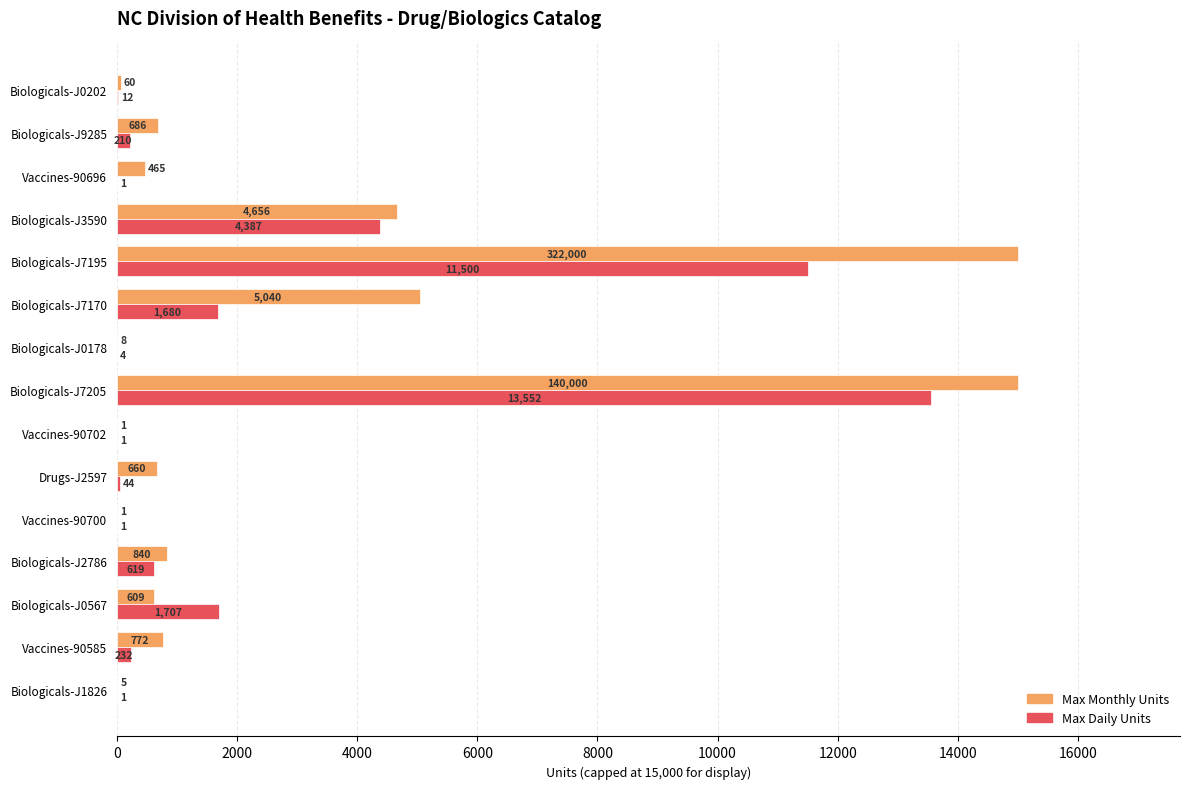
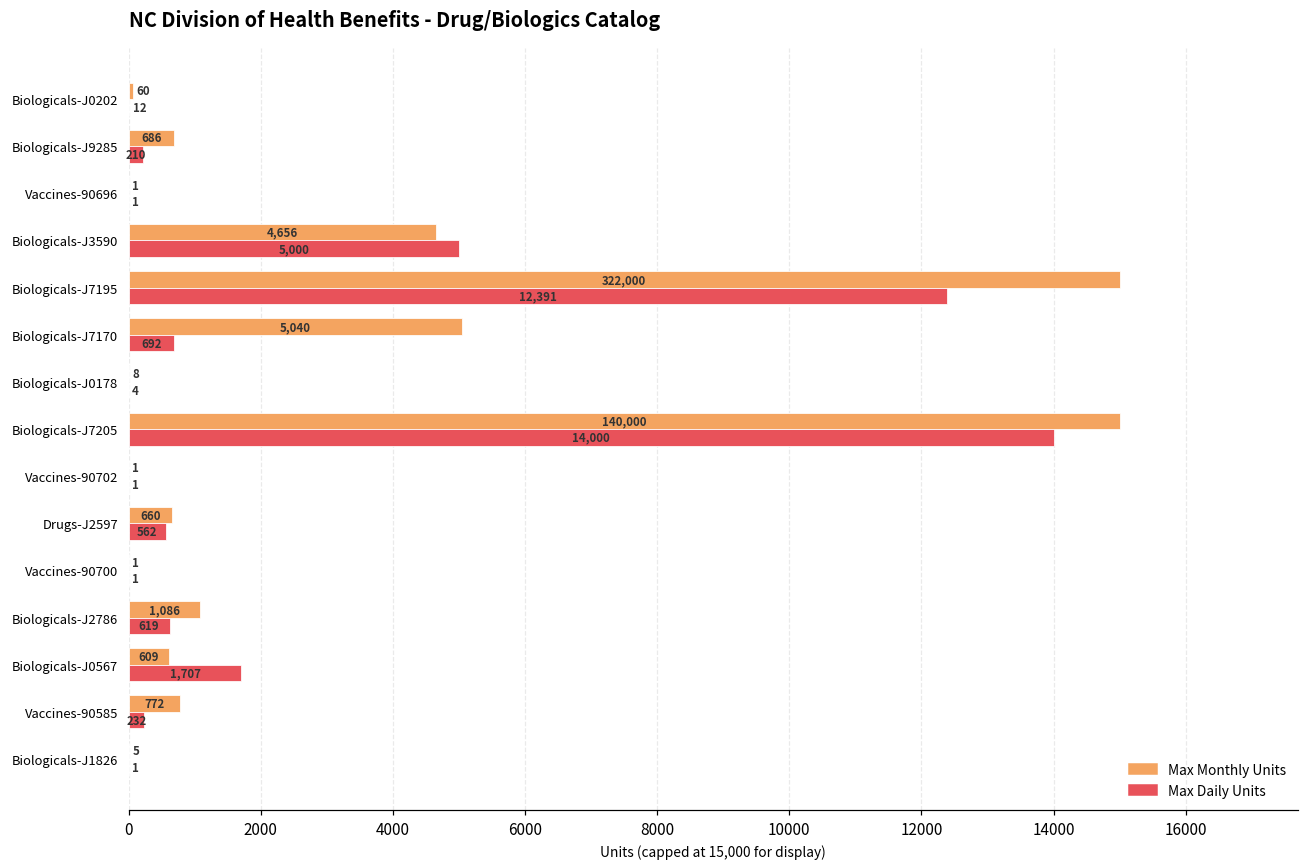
Max Monthly Units, Vaccines-90696: 465 -> 1
Max Daily Units, Biologicals-J3590: 4,387 -> 5,000
Max Daily Units, Biologicals-J7195: 11,500 -> 12,391
Max Daily Units, Biologicals-J7170: 1,680 -> 692
Max Daily Units, Biologicals-J7205: 13,552 -> 14,000
Max Daily Units, Drugs-J2597: 44 -> 562
Max Monthly Units, Biologicals-J2786: 840 -> 1,086
